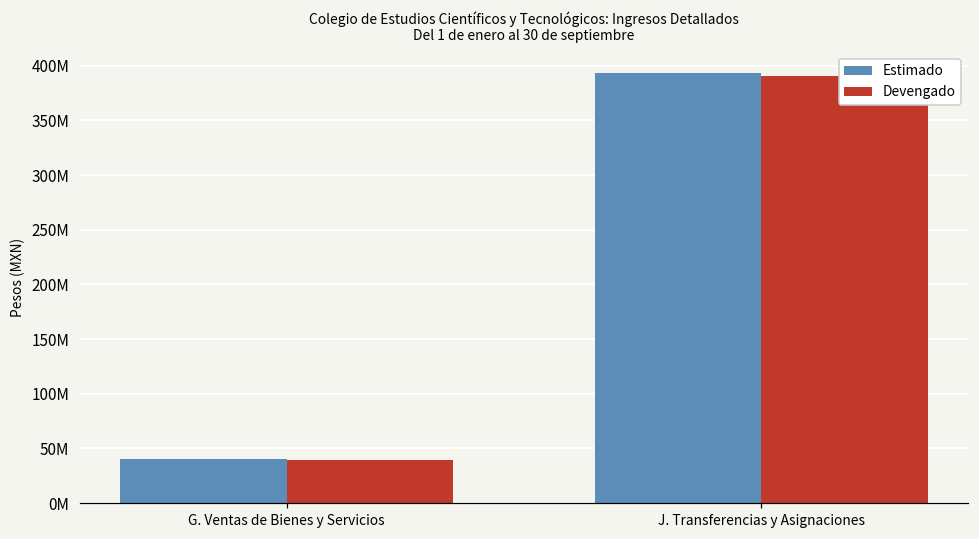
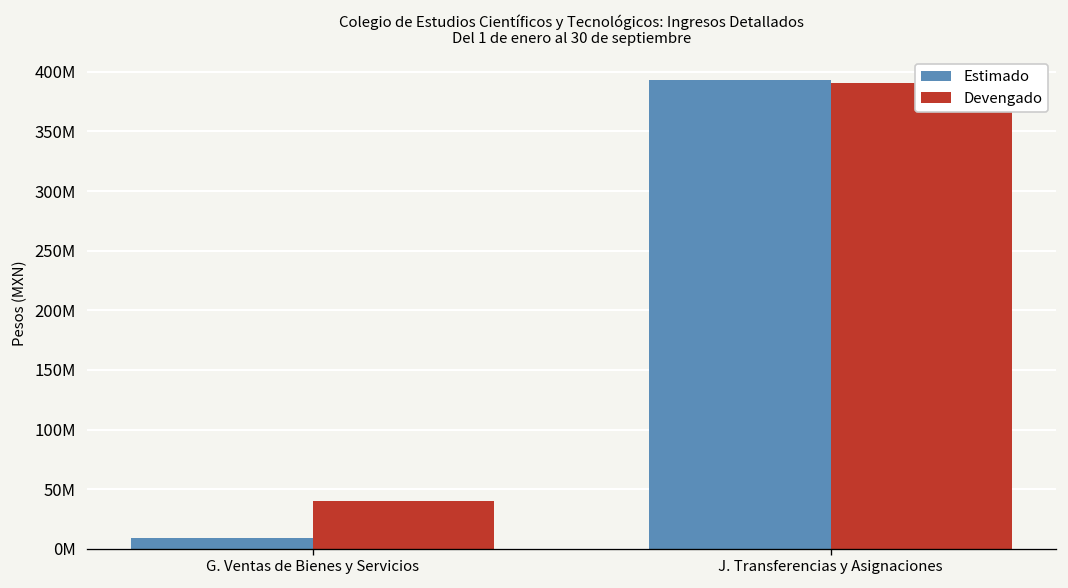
Estimado, G. Ventas de Bienes y Servicios: 40000000 -> 10000000
